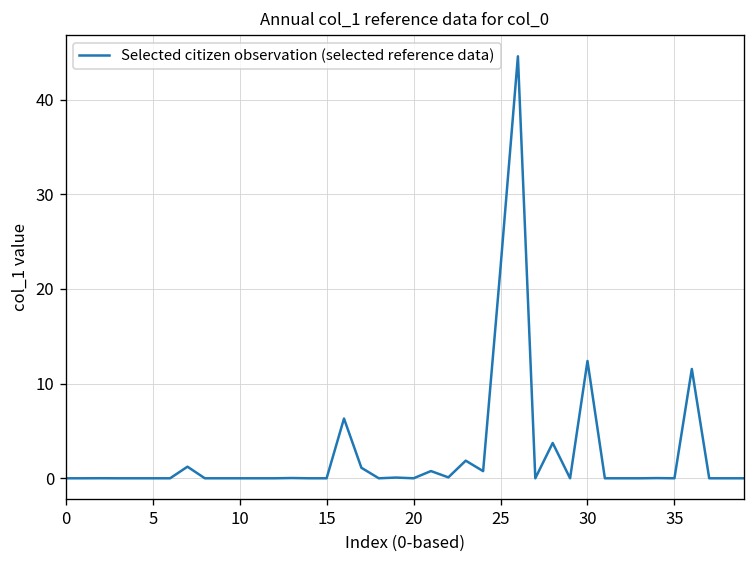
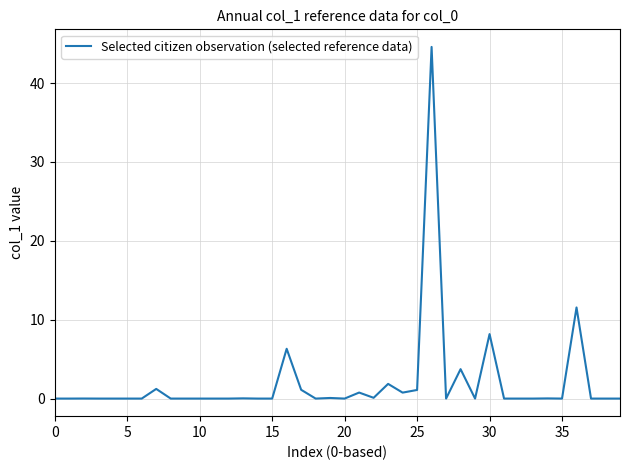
25: 22 -> 1
30: 12 -> 8
